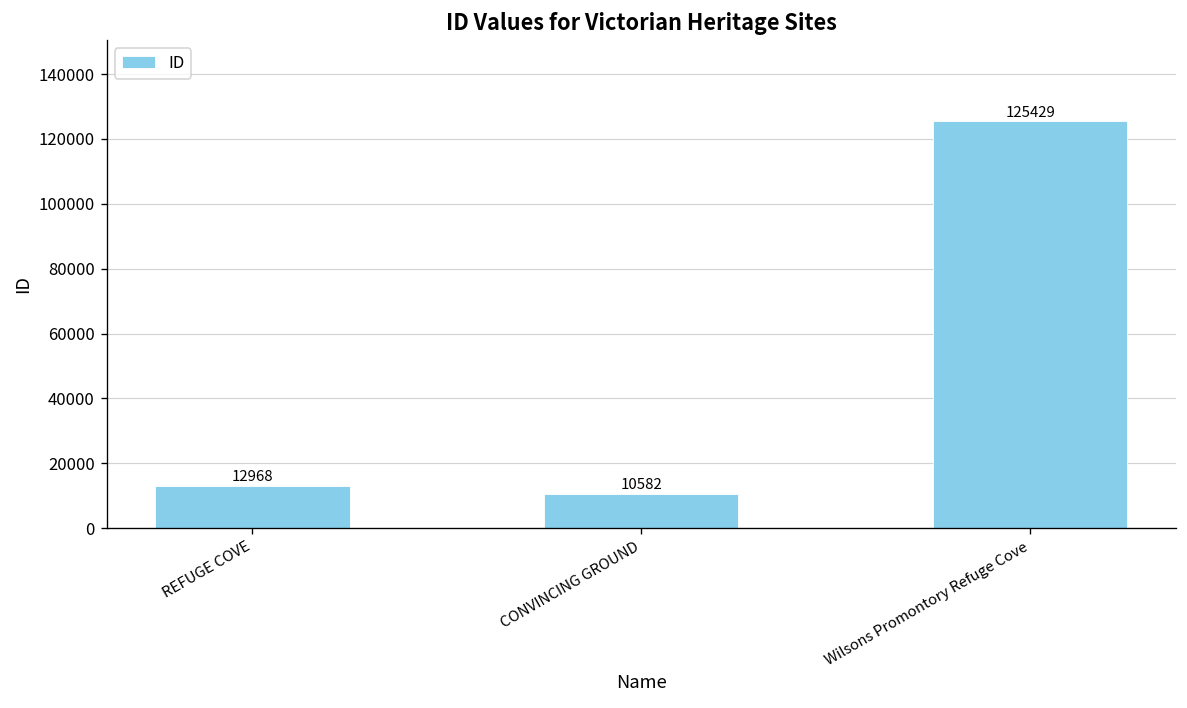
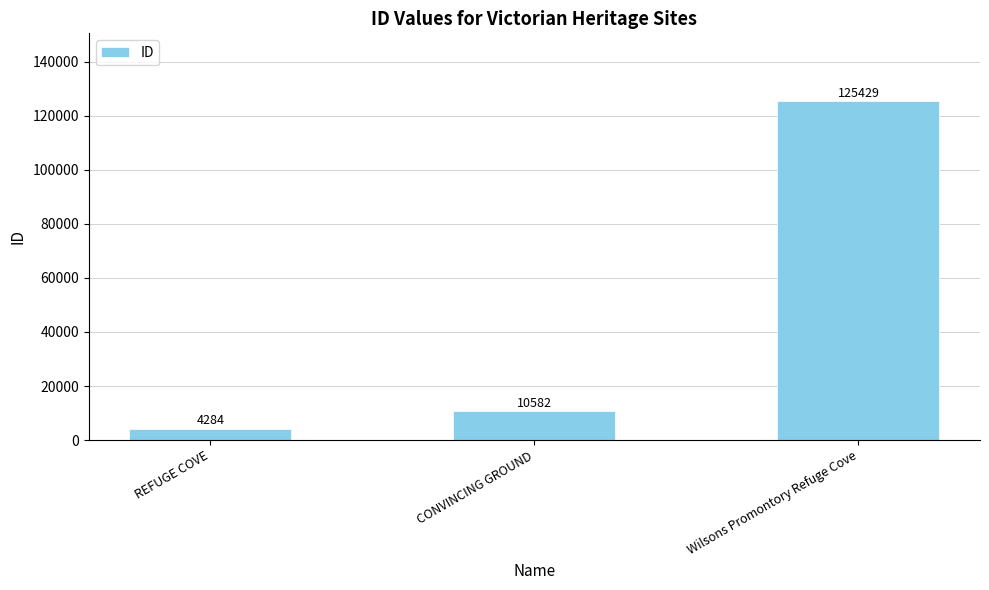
REFUGE COVE: 12968 -> 4284
